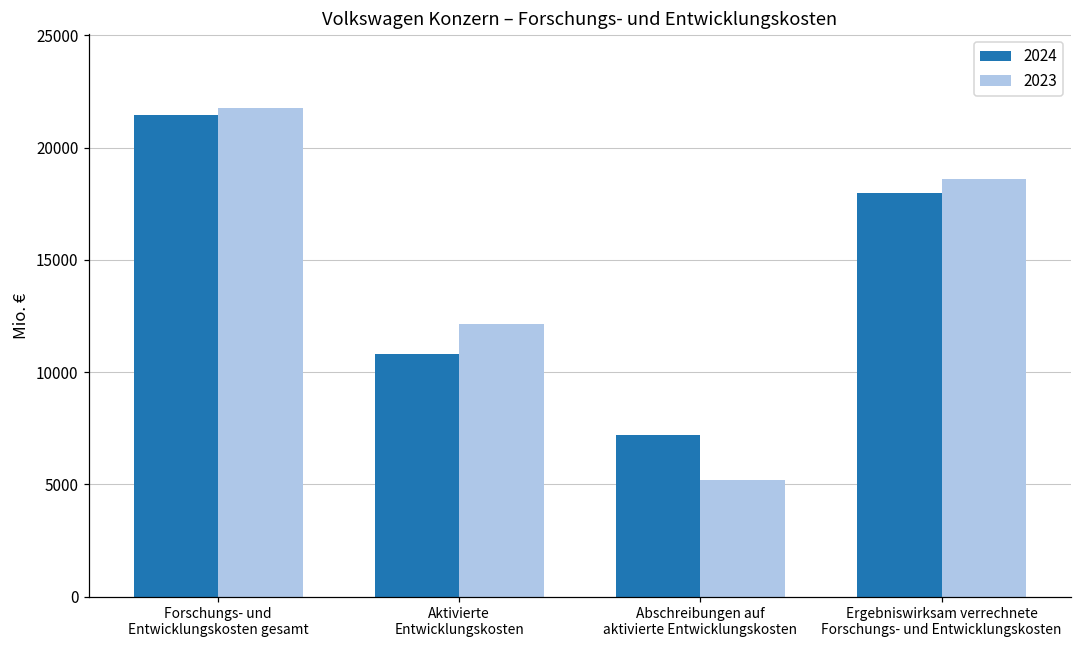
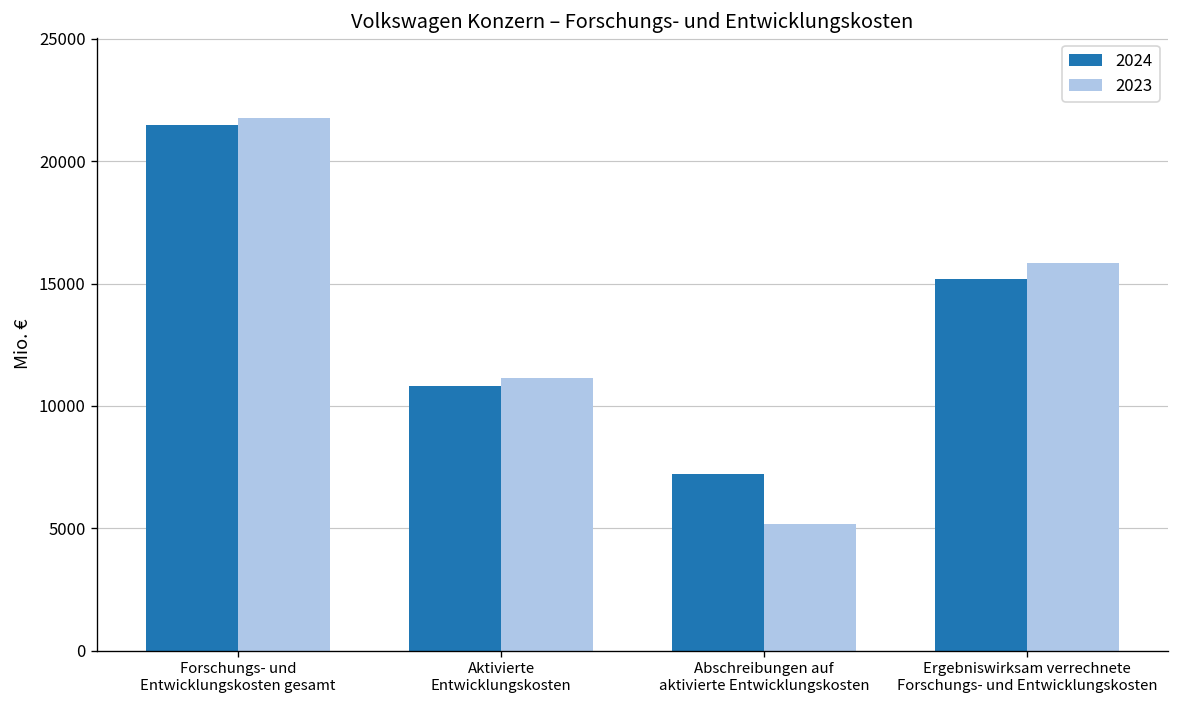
2023, Aktivierte Entwicklungskosten: 12100 -> 11100
2024, Ergebniswirksam verrechnete Forschungs- und Entwicklungskosten: 18000 -> 15200
2023, Ergebniswirksam verrechnete Forschungs- und Entwicklungskosten: 18600 -> 15800
